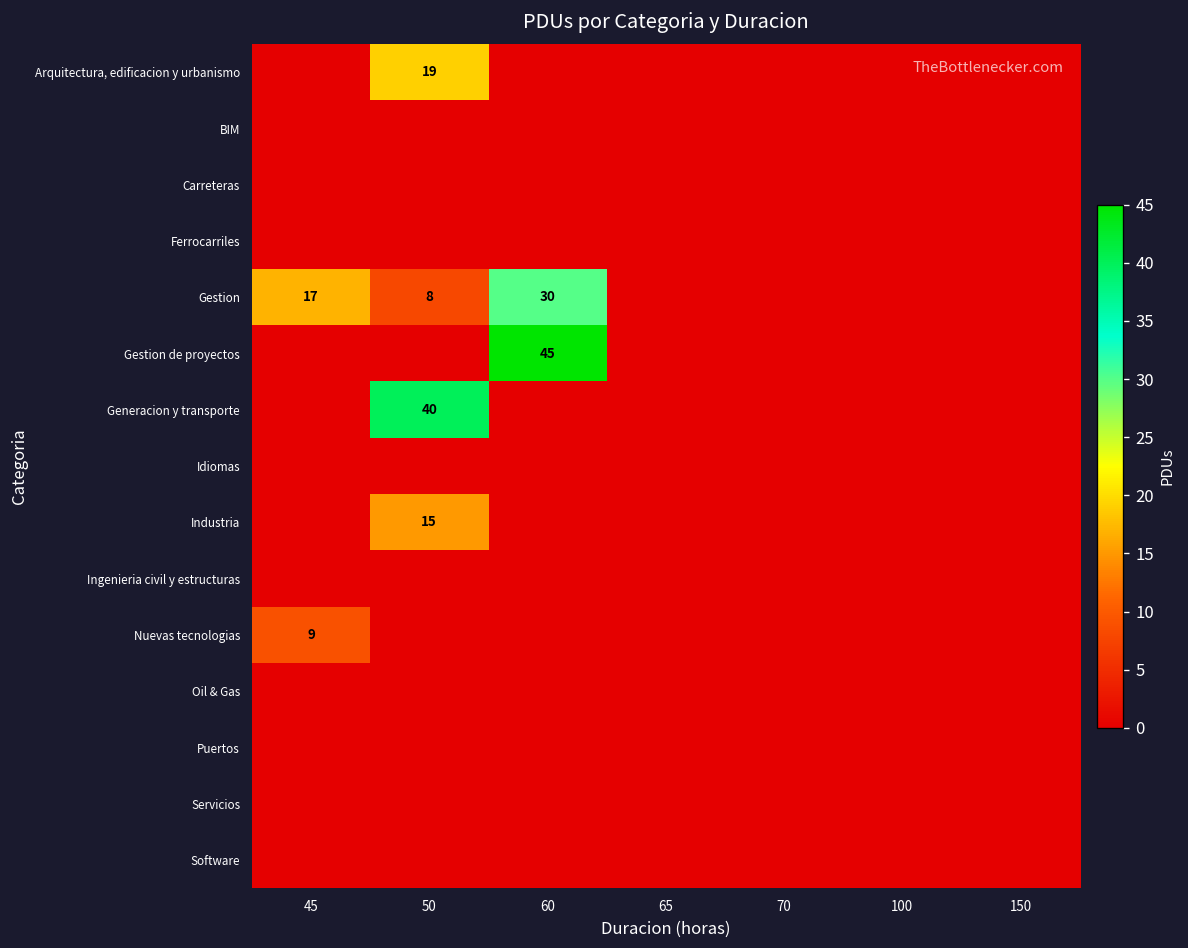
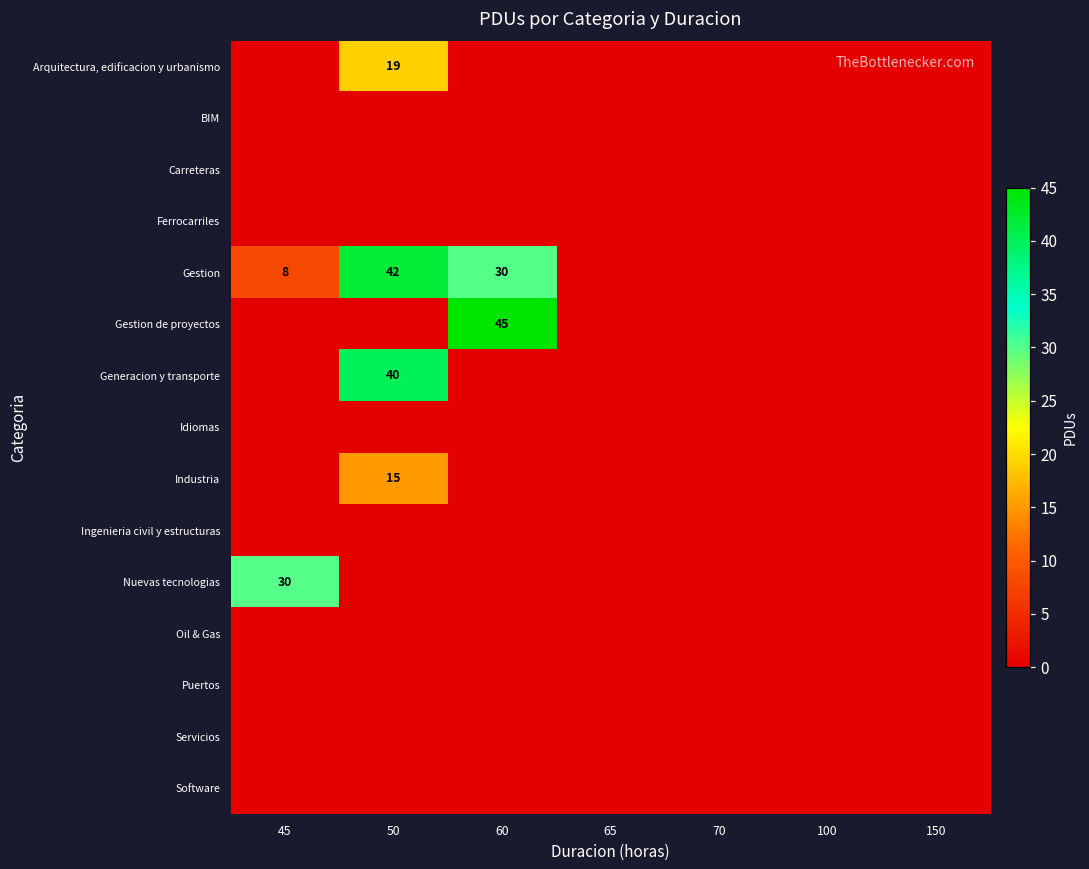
Gestion, 45: 17 -> 8
Gestion, 50: 8 -> 42
Nuevas tecnologias, 45: 9 -> 30
